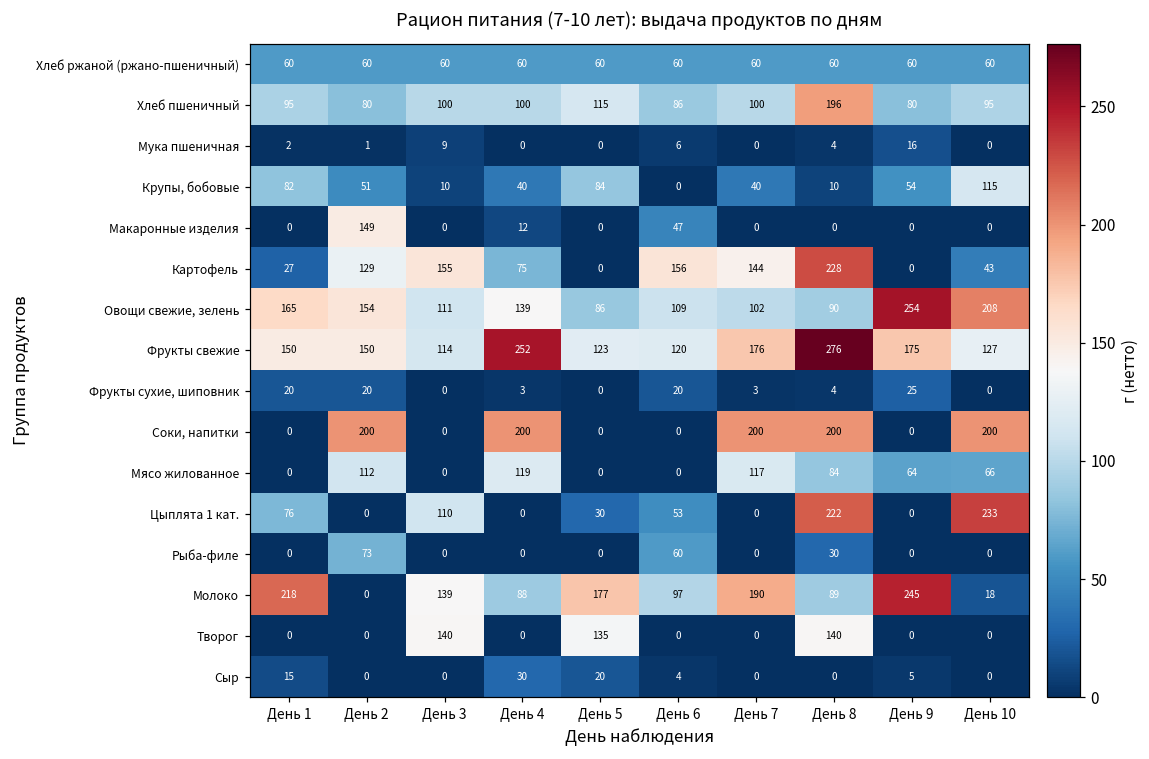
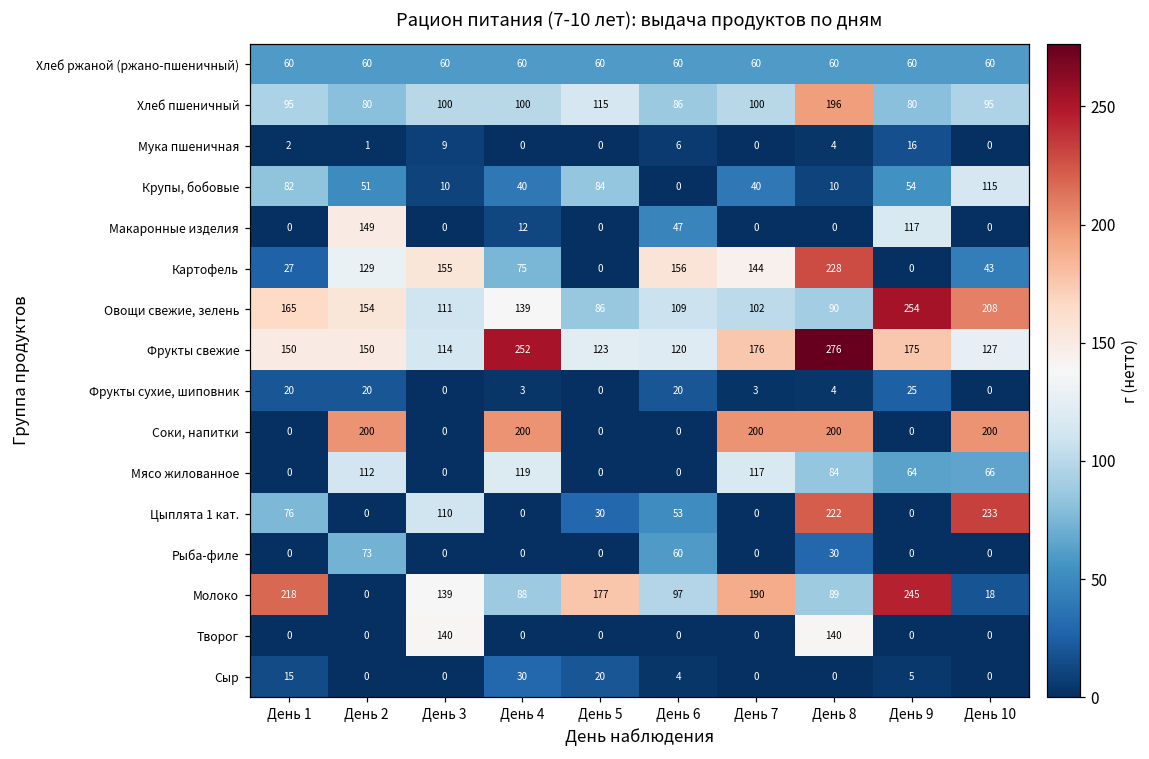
Макаронные изделия, День 9: 0 -> 117
Творог, День 5: 135 -> 0
